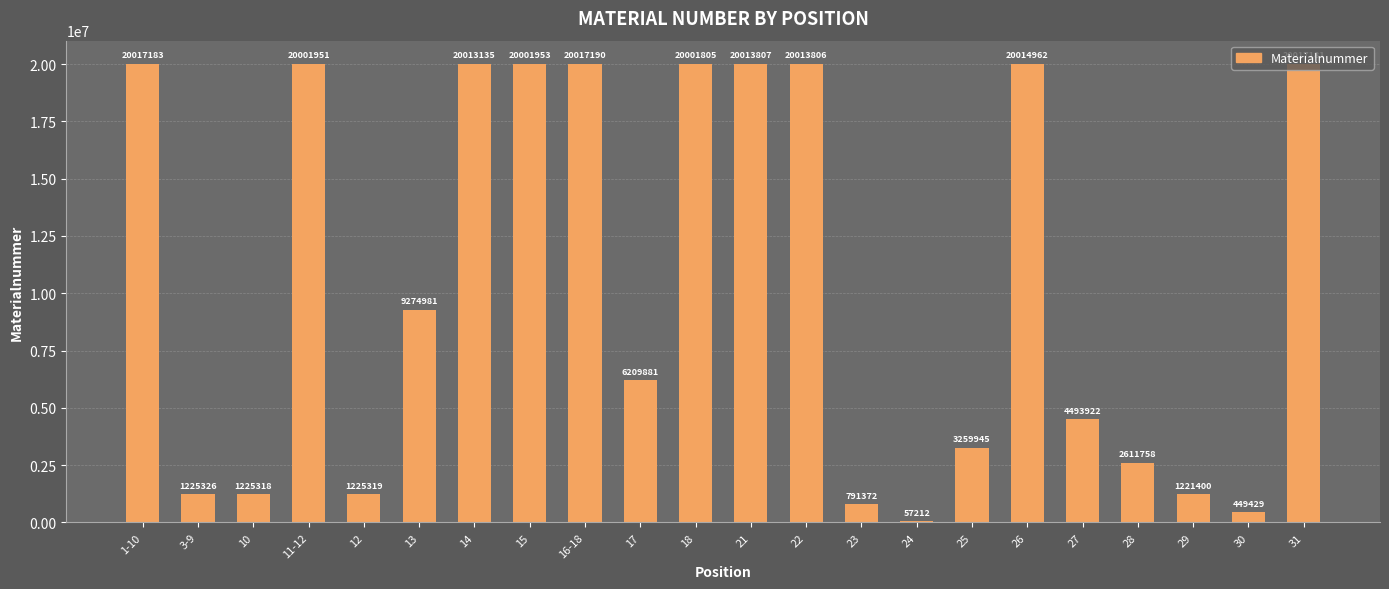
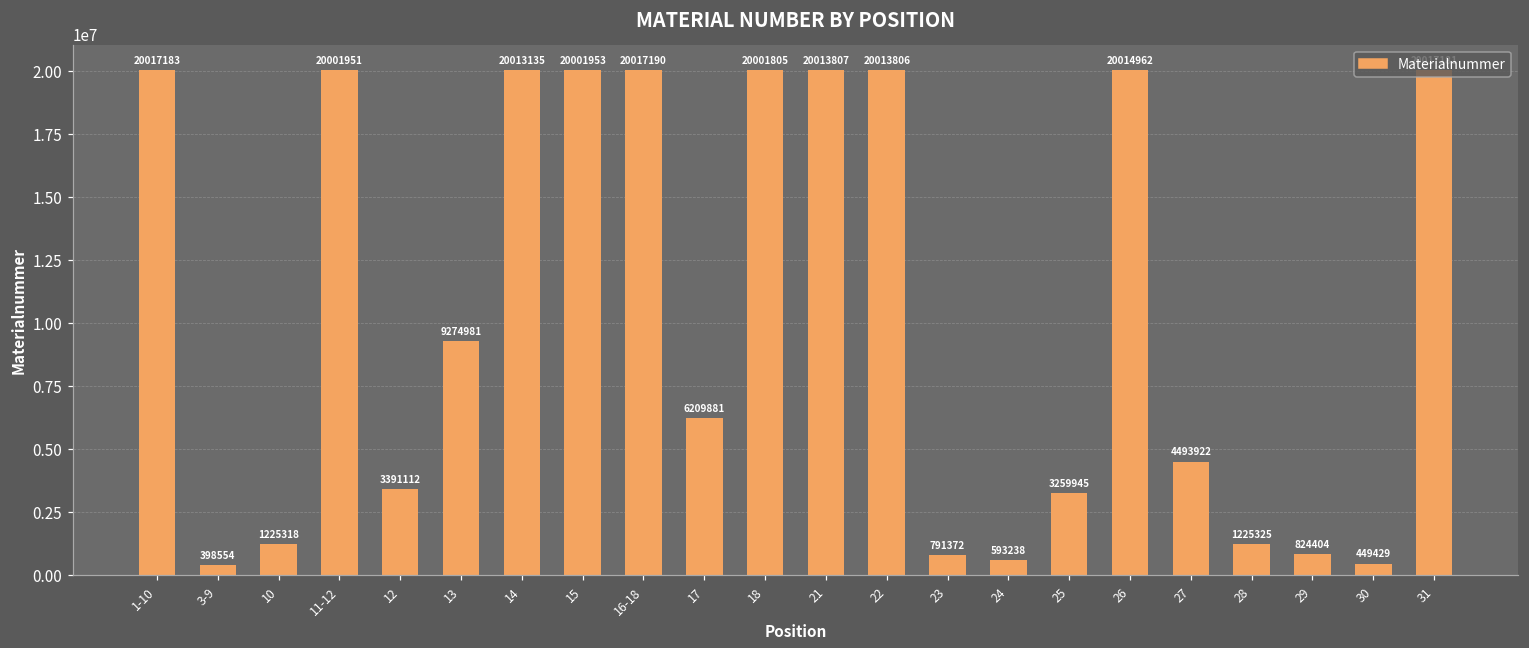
3-9: 1225326 -> 398554
12: 1225319 -> 3391112
24: 57212 -> 593238
28: 2611758 -> 1225325
29: 1221400 -> 824404
